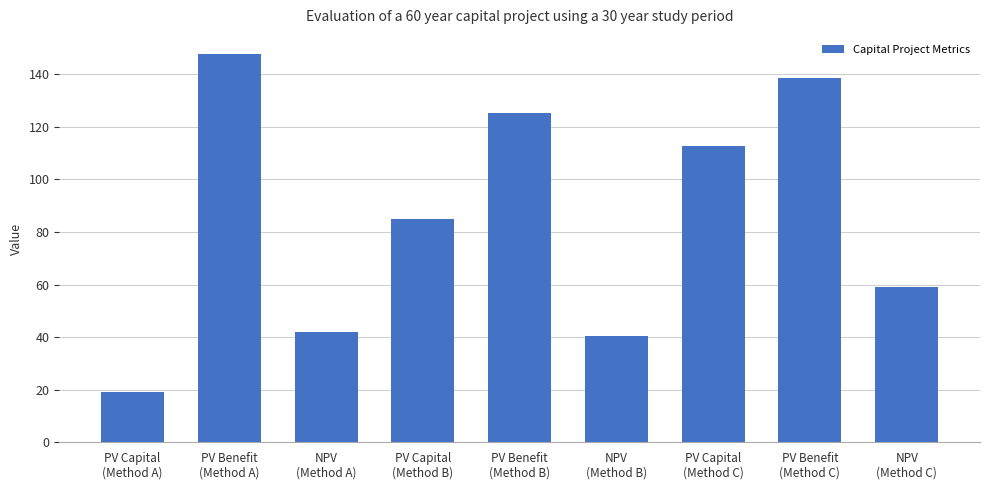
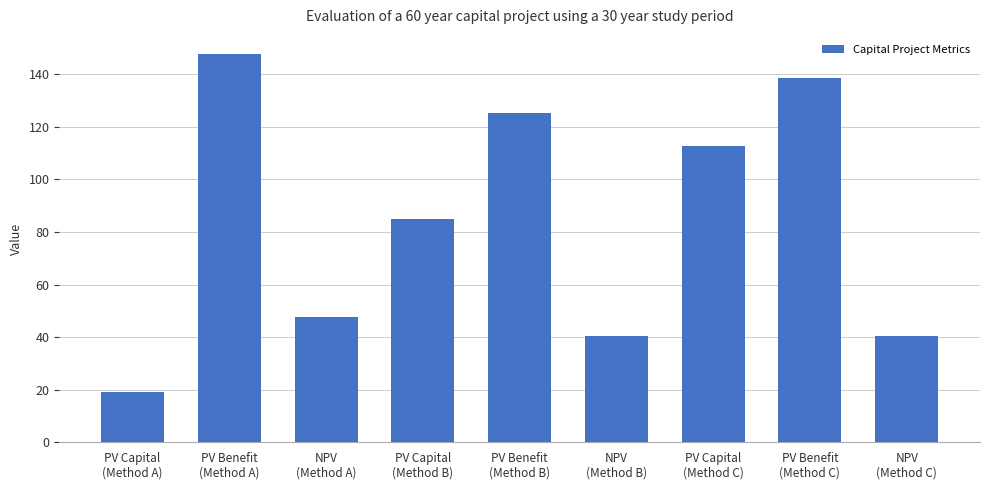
NPV (Method A): 42 -> 48
NPV (Method C): 59 -> 40
